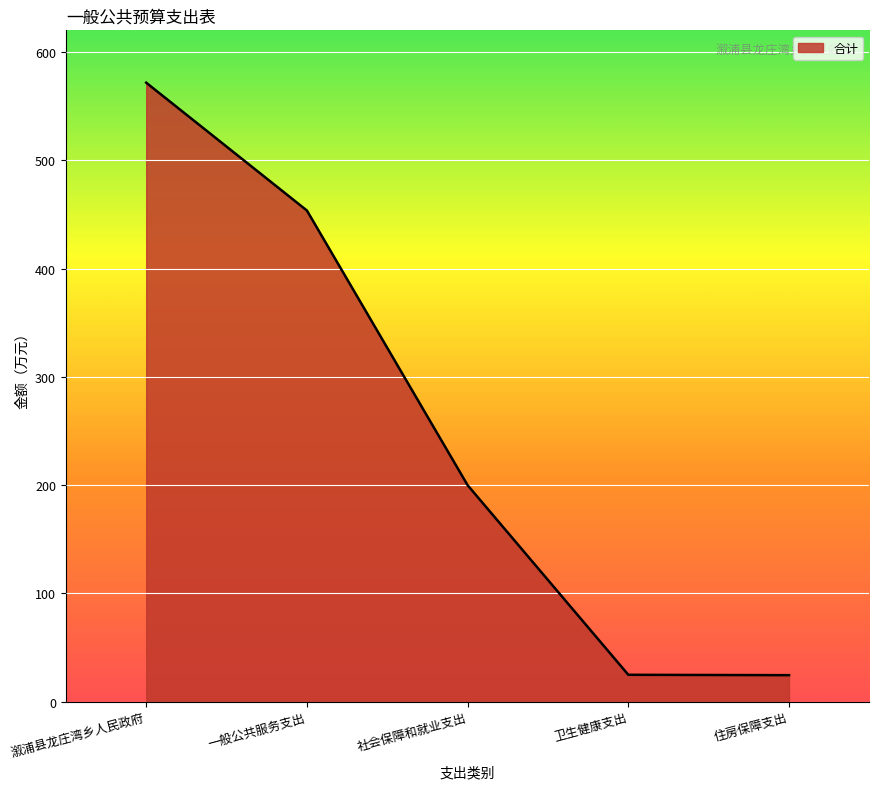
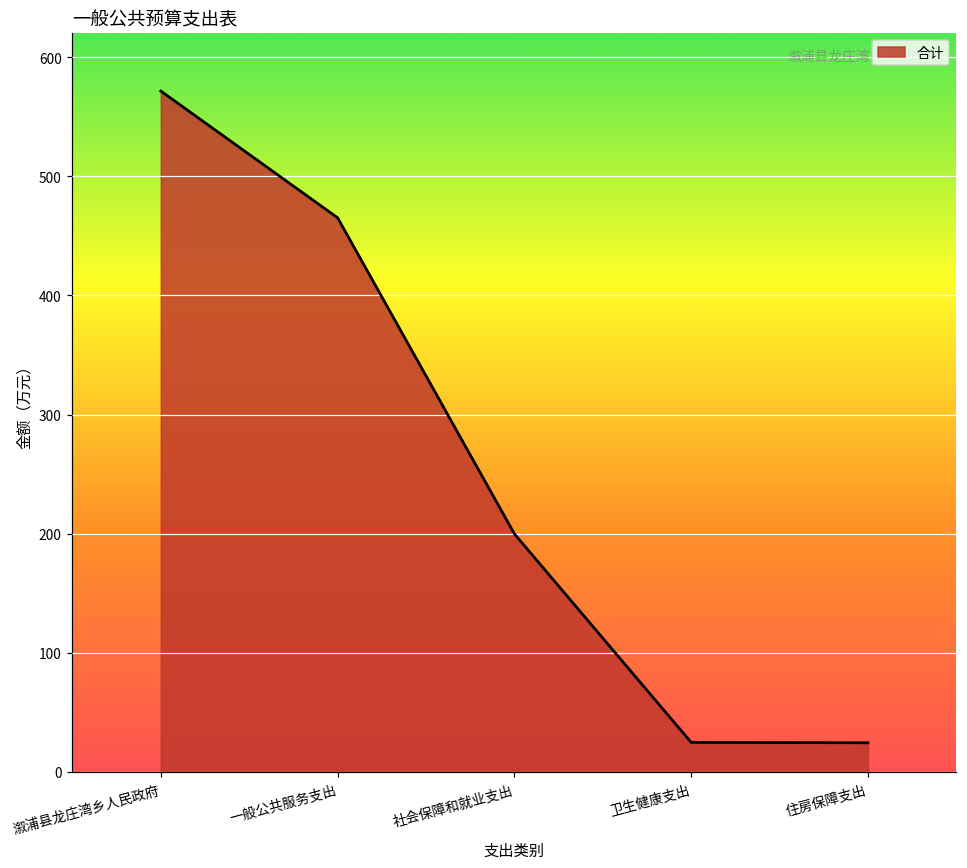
一般公共服务支出: 454 -> 465
